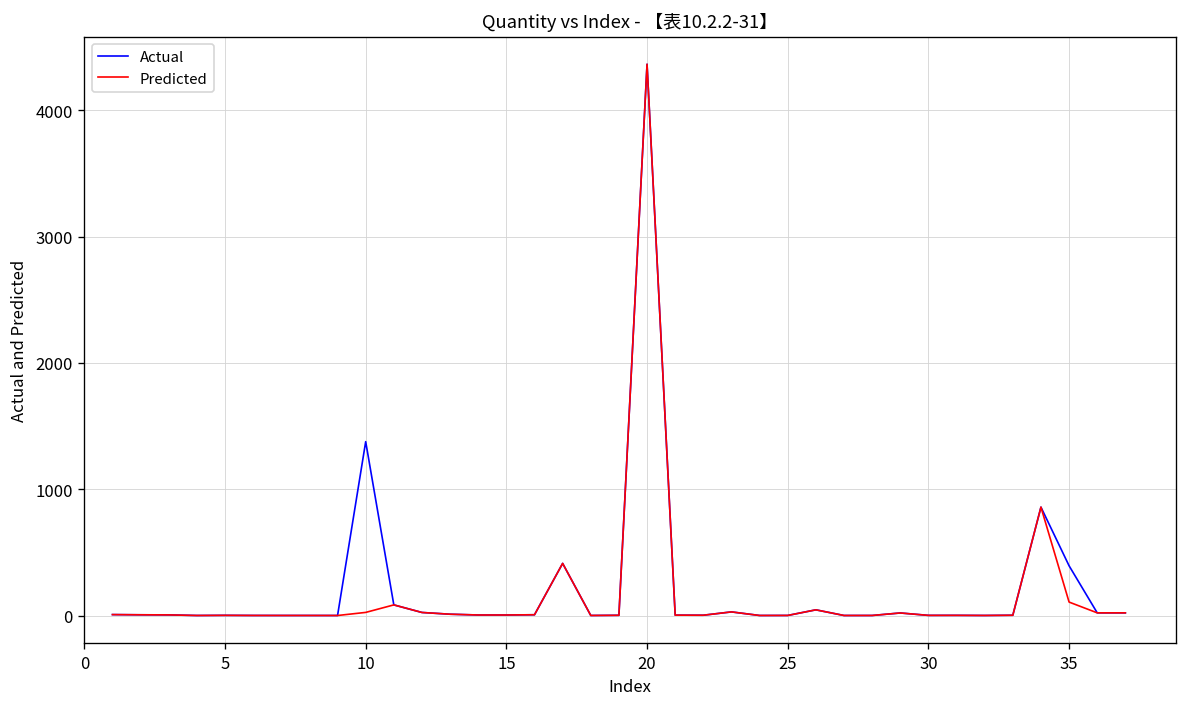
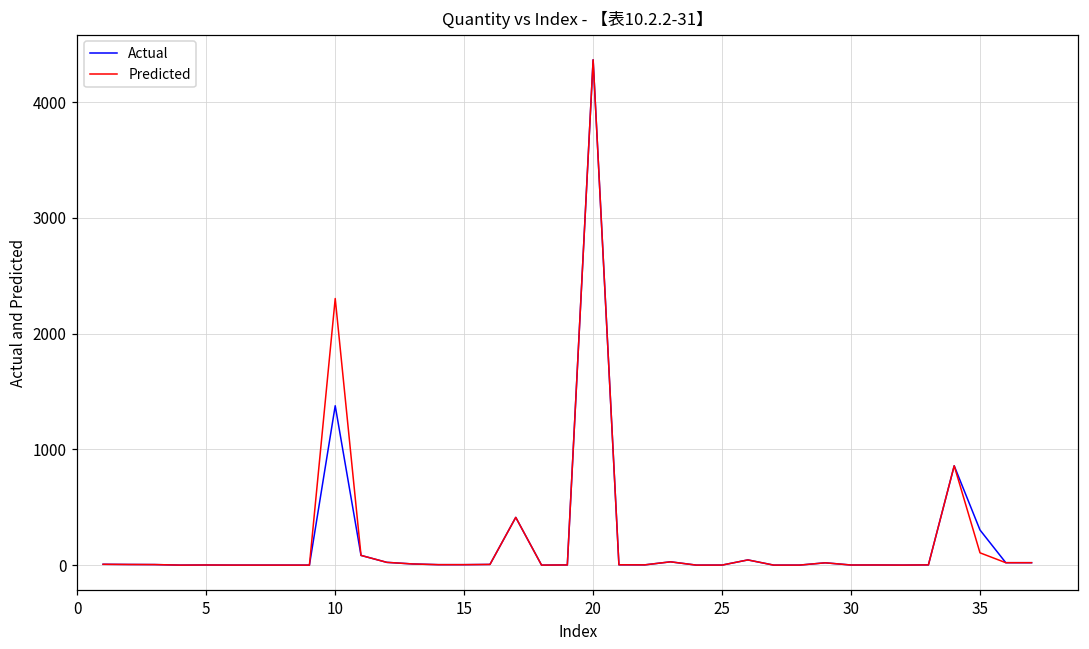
Predicted, 10: 20 -> 2300
Actual, 35: 390 -> 300
